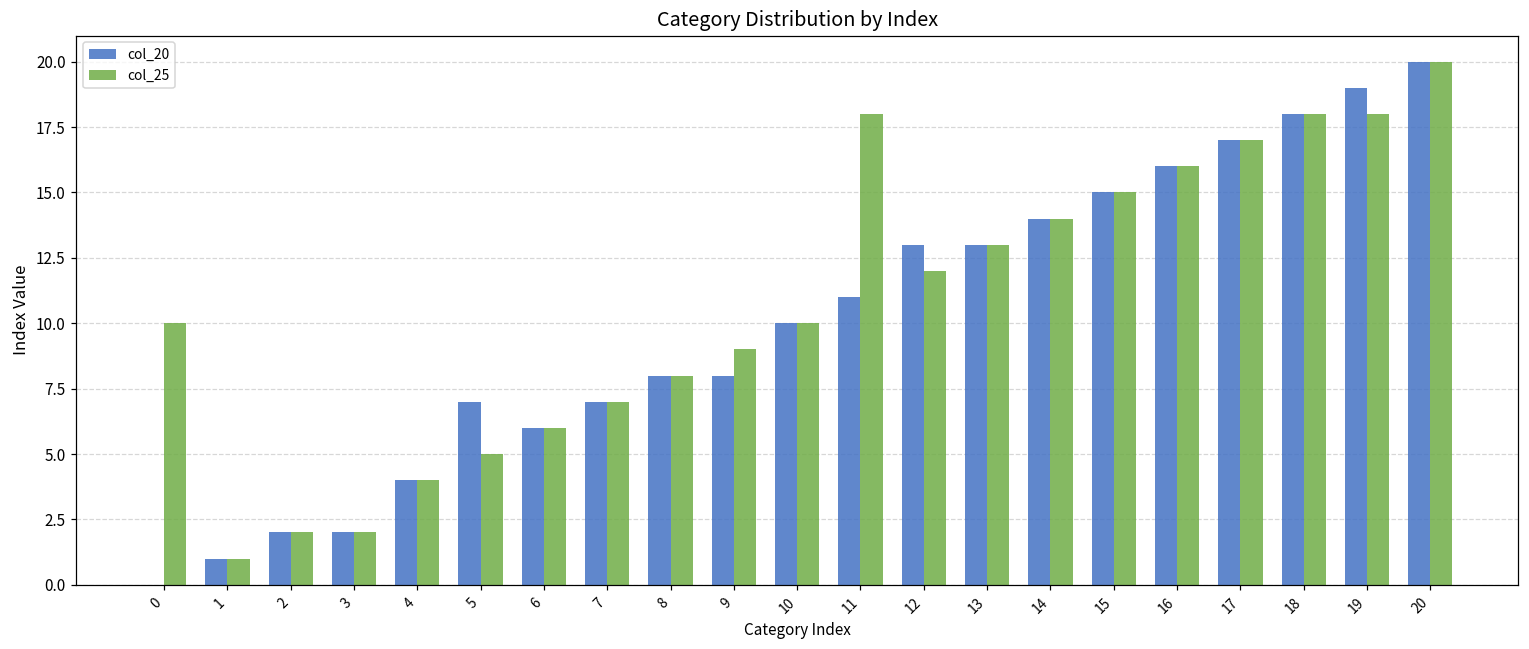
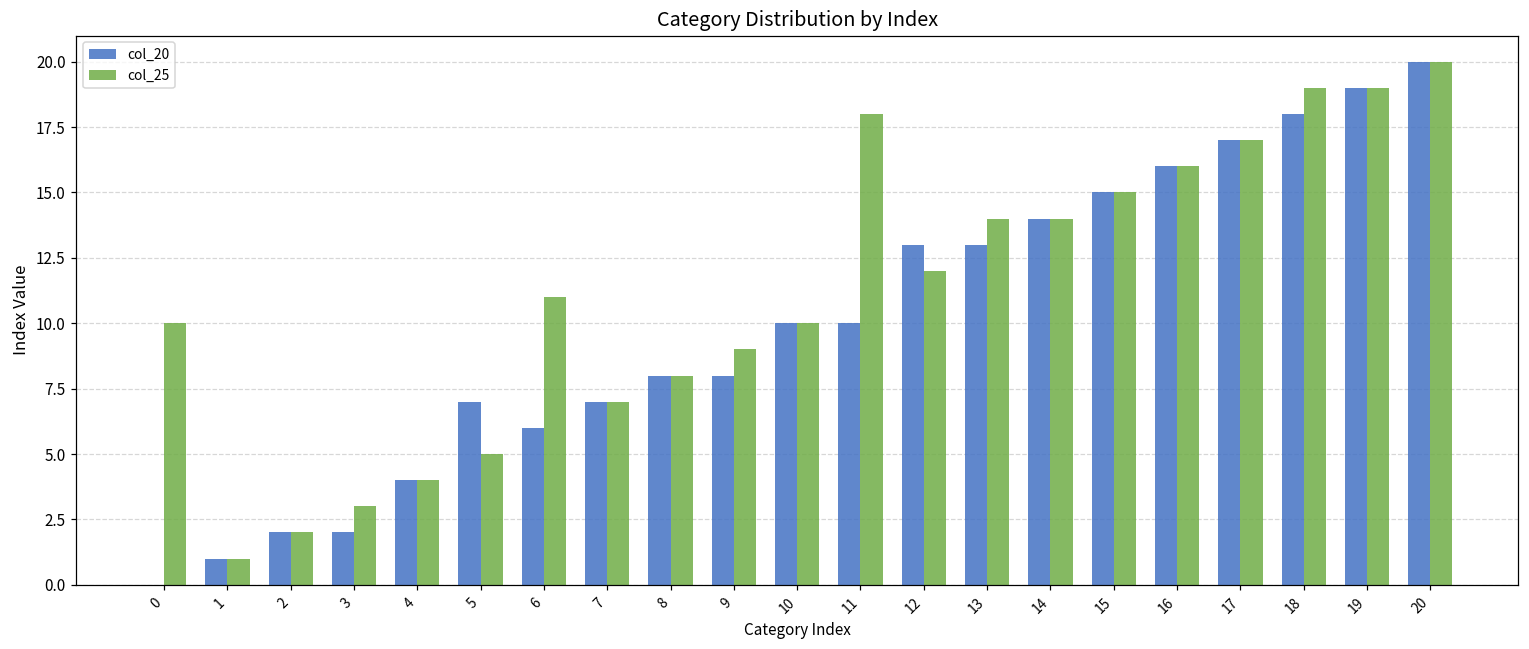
col_25, 3: 2 -> 3
col_25, 6: 6 -> 11
col_20, 11: 11 -> 10
col_25, 13: 13 -> 14
col_25, 18: 18 -> 19
col_25, 19: 18 -> 19
